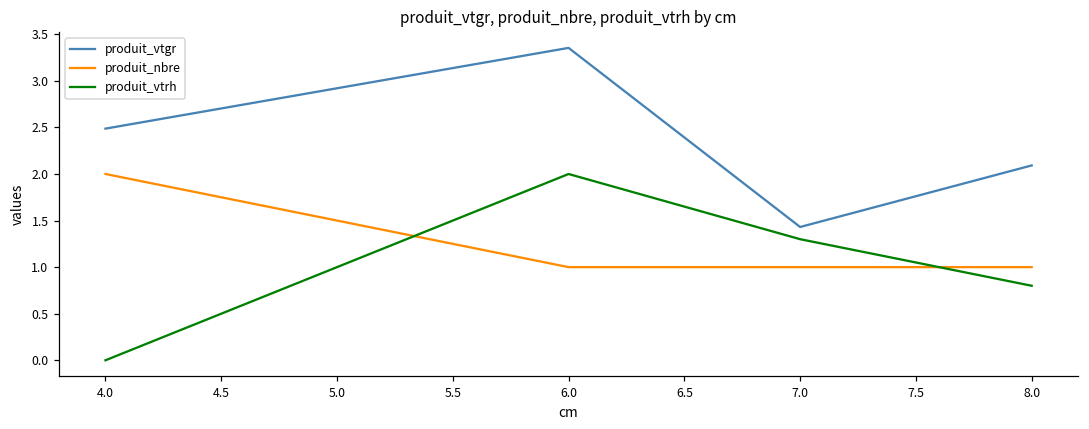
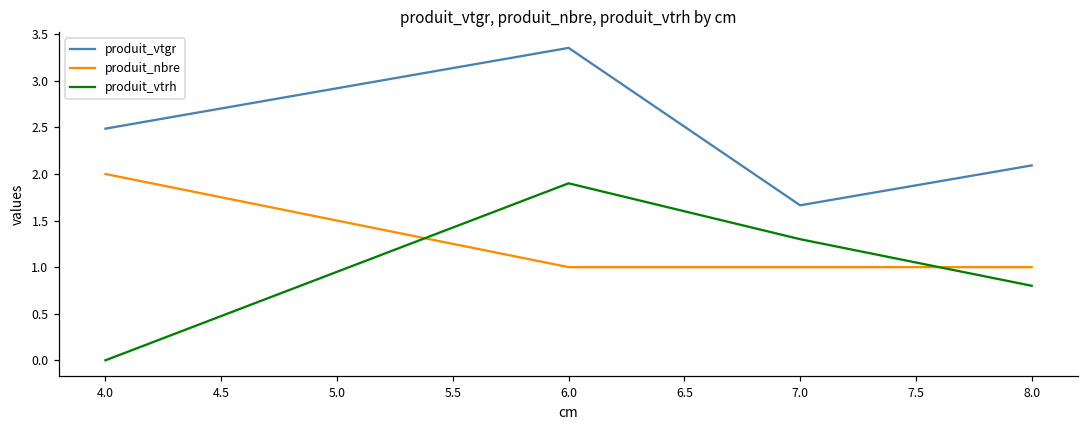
produit_vtrh, 6.0: 2.0 -> 1.9
produit_vtgr, 7.0: 1.4 -> 1.7
